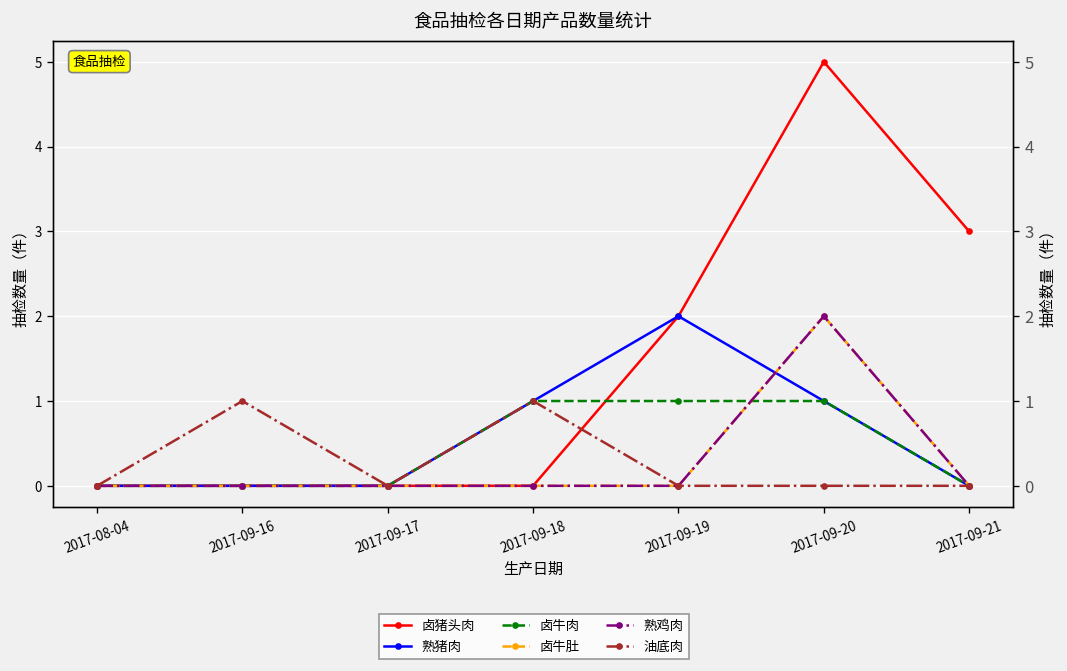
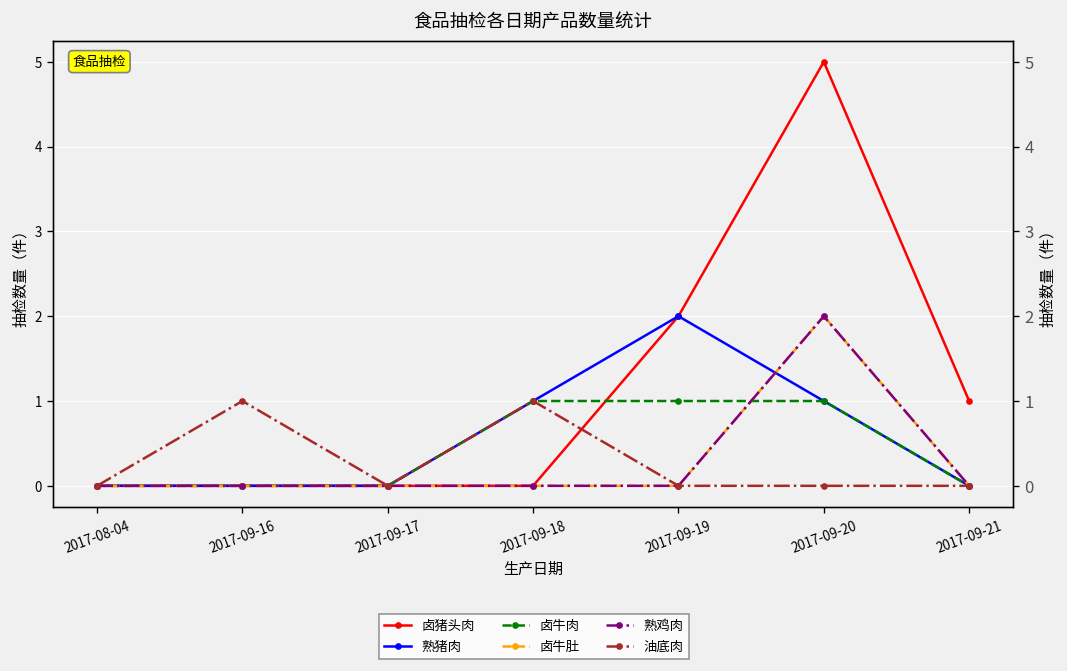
卤猪头肉, 2017-09-21: 3 -> 1
